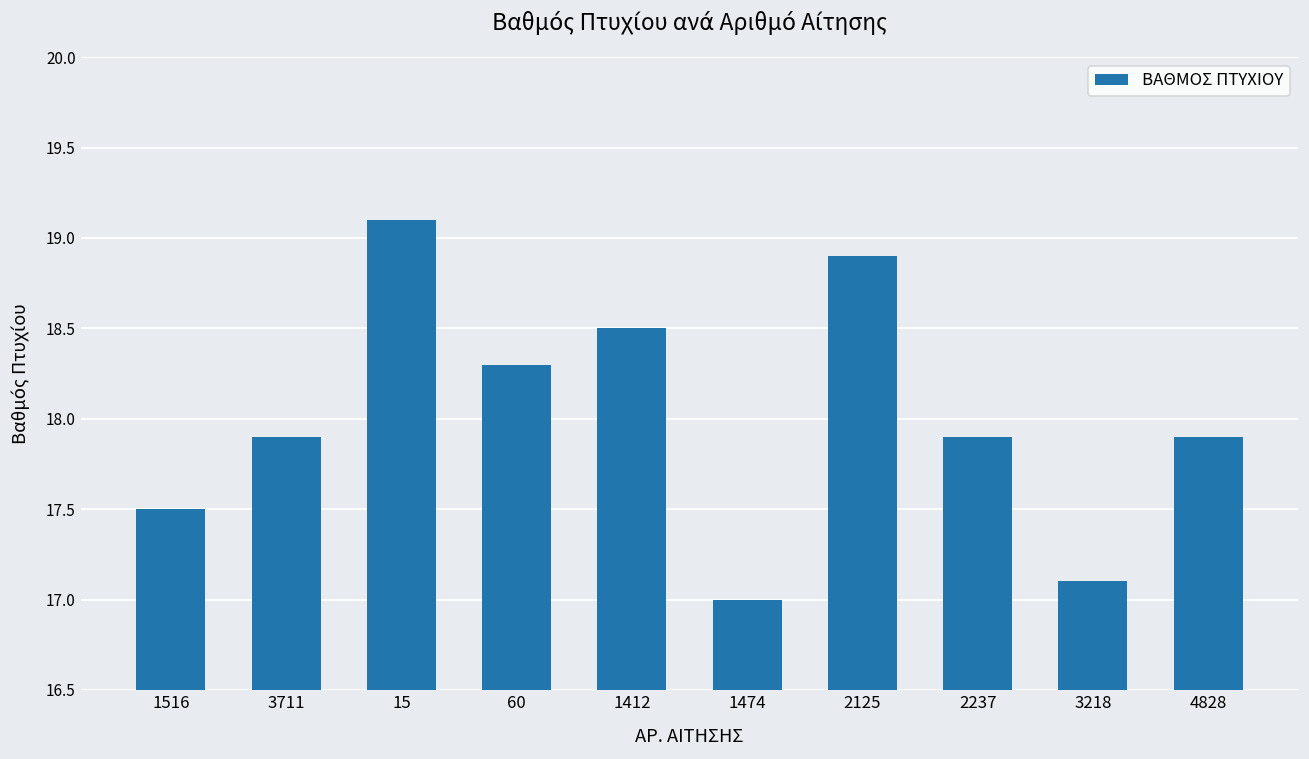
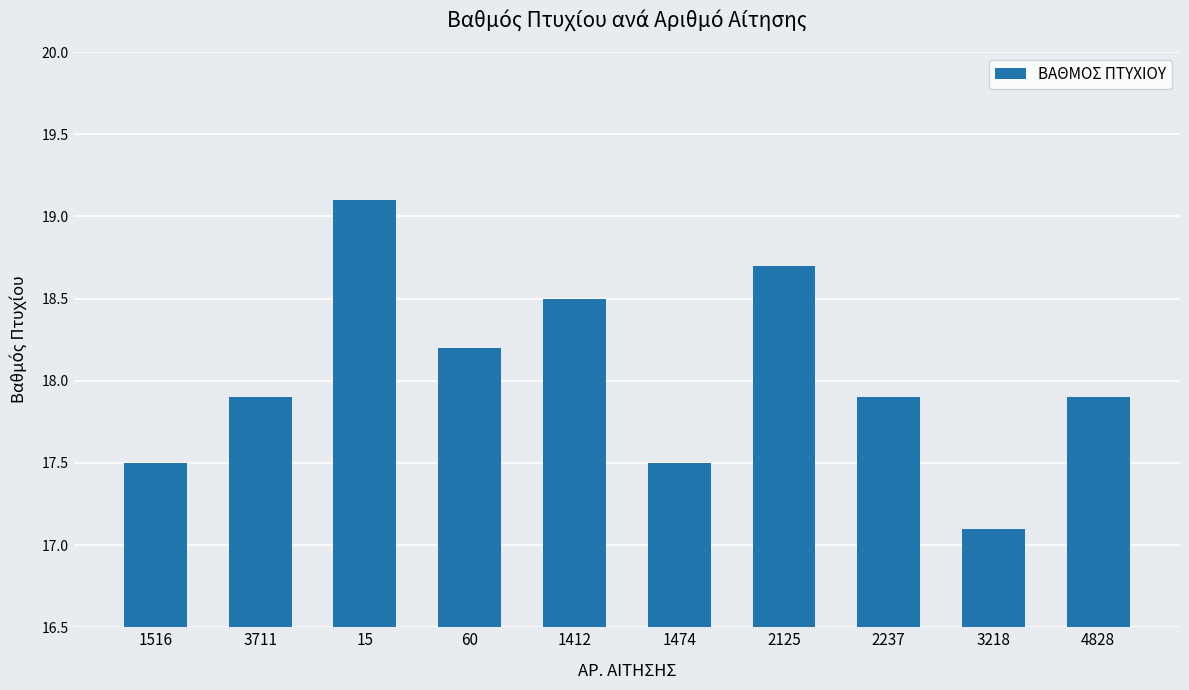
60: 18.3 -> 18.2
1474: 17.0 -> 17.5
2125: 18.9 -> 18.7
